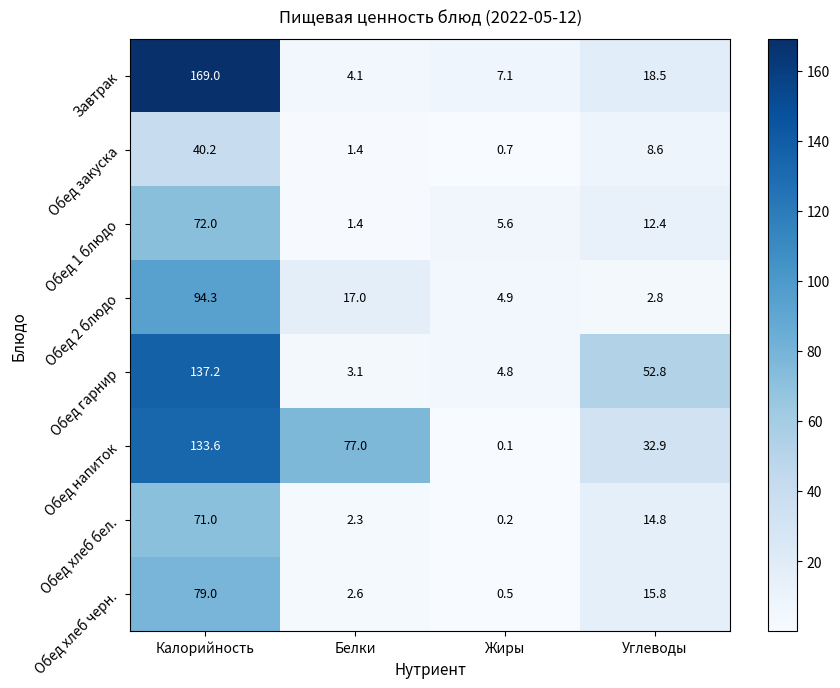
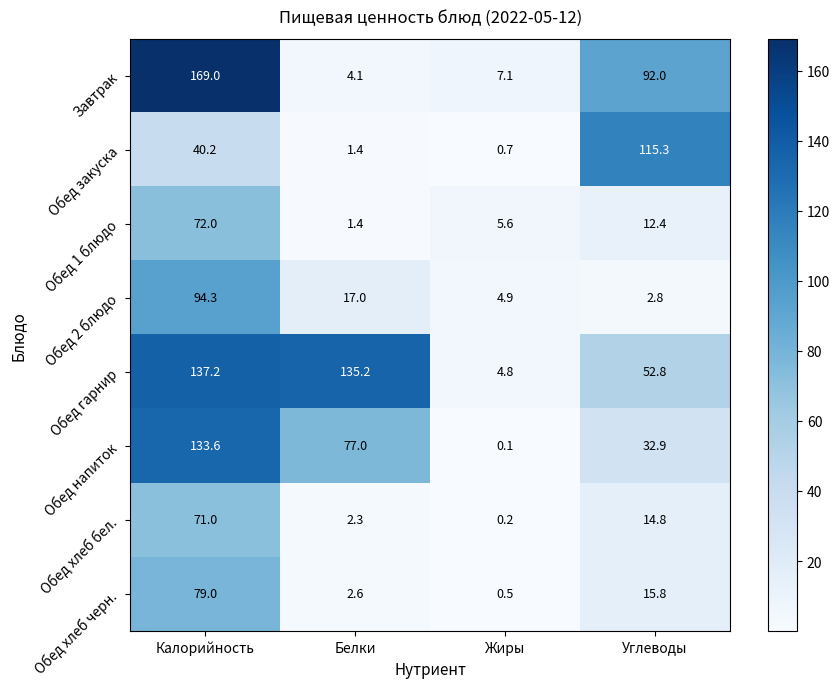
Завтрак, Углеводы: 18.5 -> 92.0
Обед закуска, Углеводы: 8.6 -> 115.3
Обед гарнир, Белки: 3.1 -> 135.2
